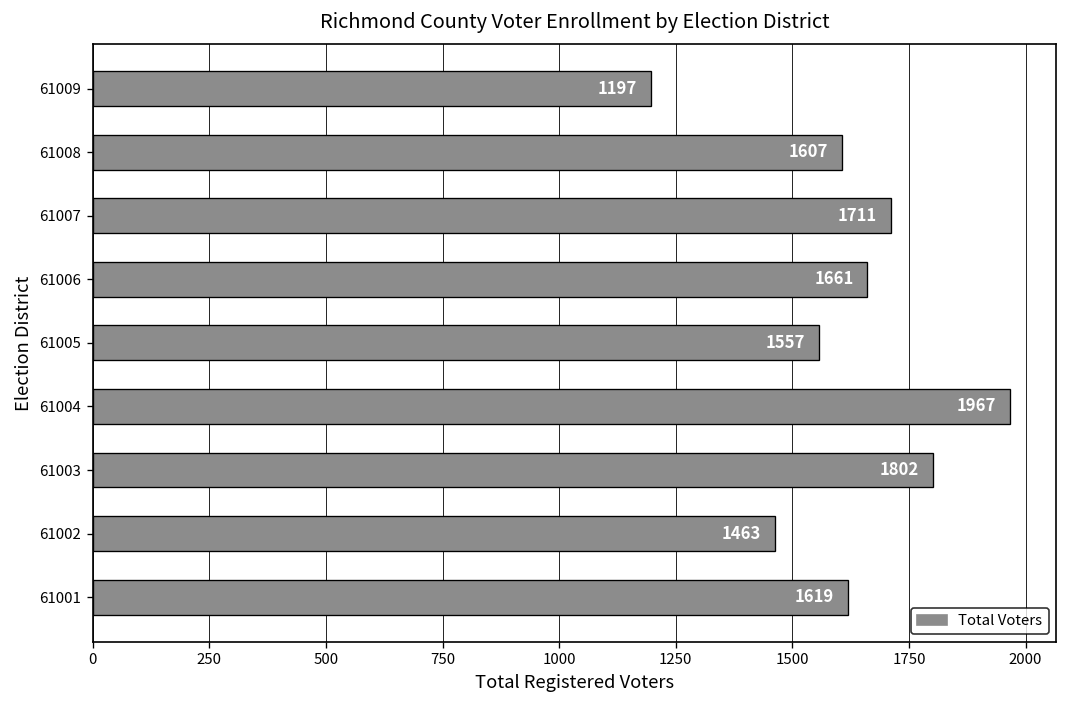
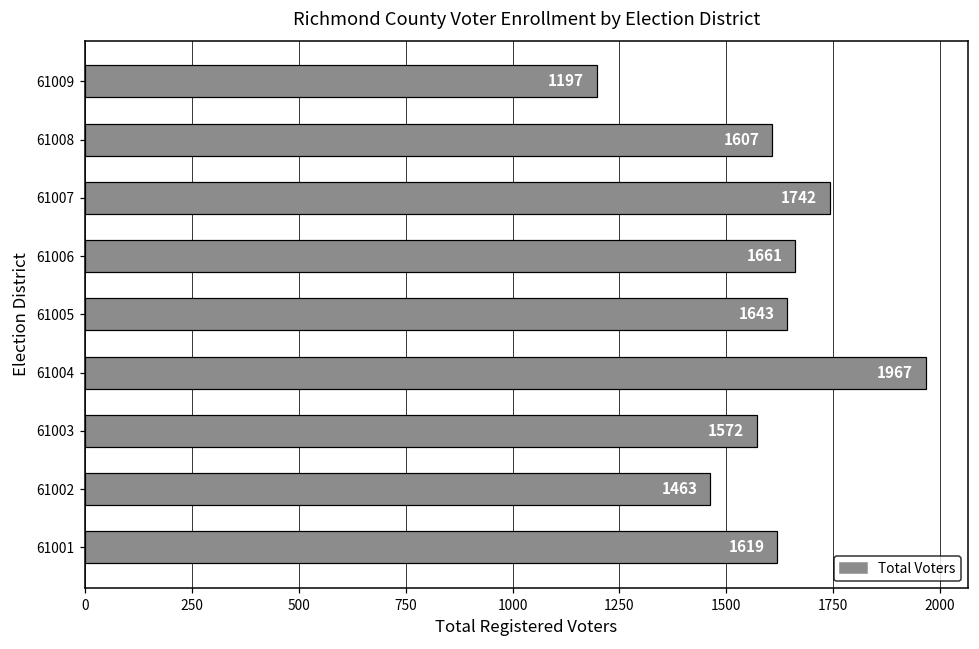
61007: 1711 -> 1742
61005: 1557 -> 1643
61003: 1802 -> 1572
